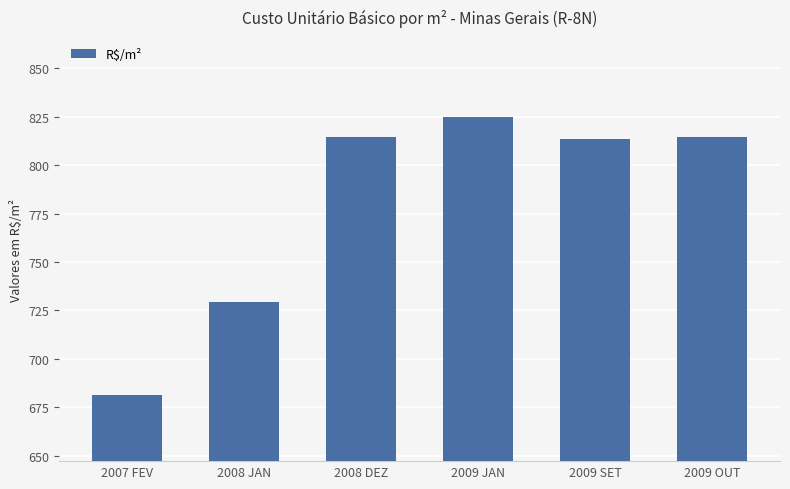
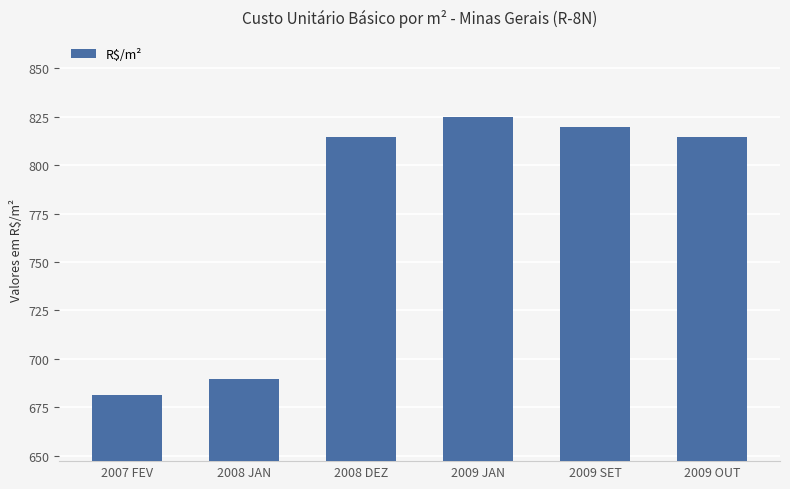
2008 JAN: 729 -> 689
2009 SET: 814 -> 820
